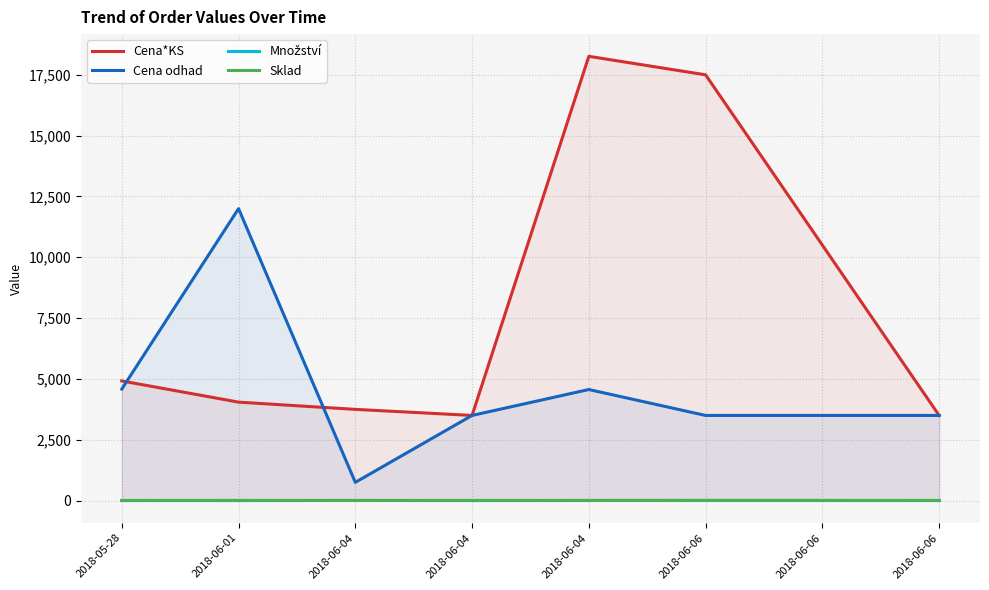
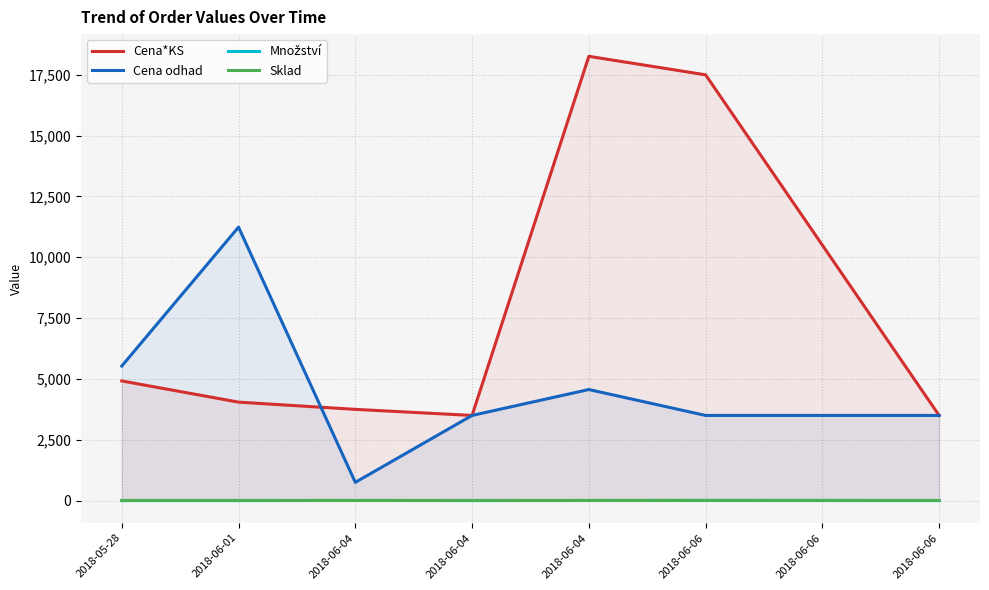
Cena odhad, 2018-05-28: 4,600 -> 5,500
Cena odhad, 2018-06-01: 12,000 -> 11,200
